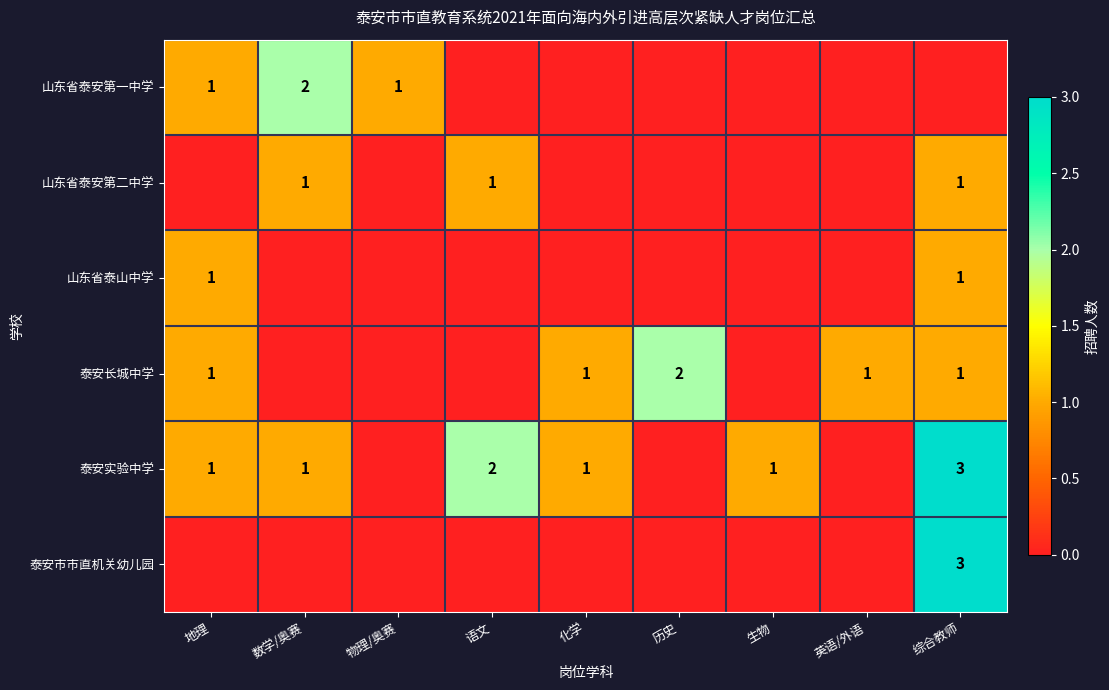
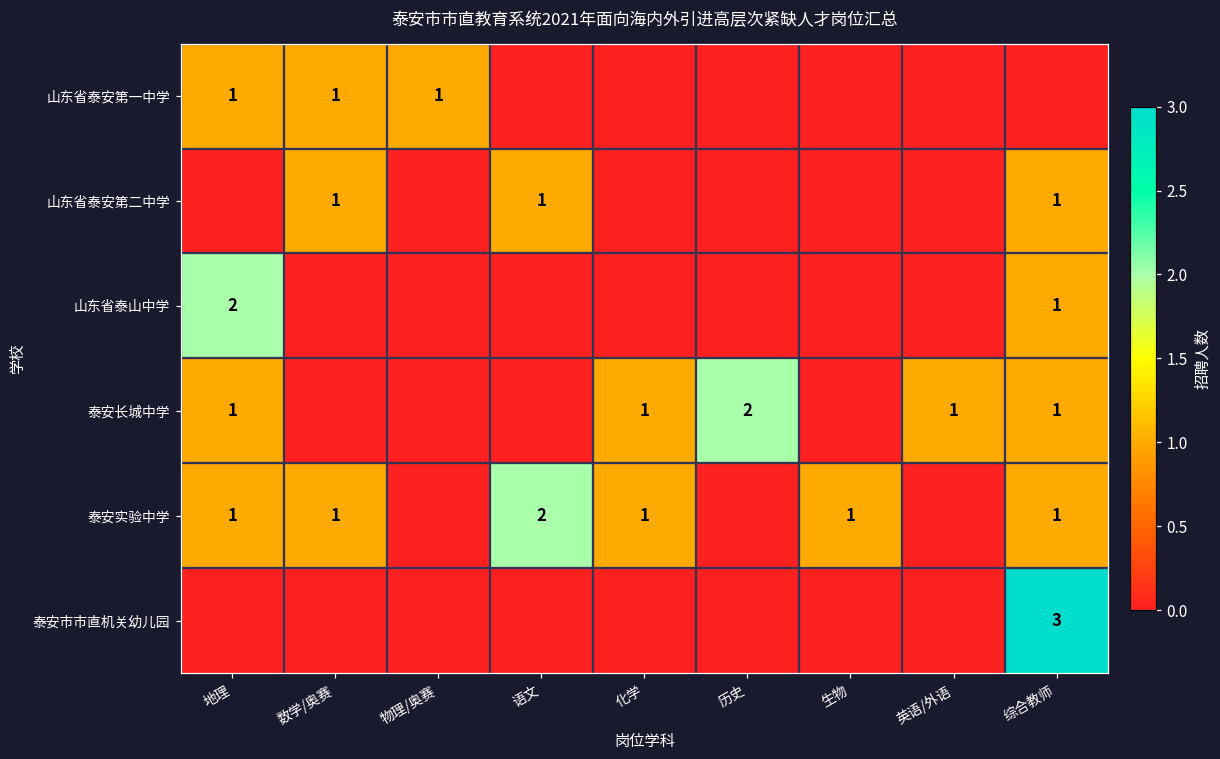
山东省泰安第一中学, 数学/奥赛: 2 -> 1
山东省泰山中学, 地理: 1 -> 2
泰安实验中学, 综合教师: 3 -> 1
